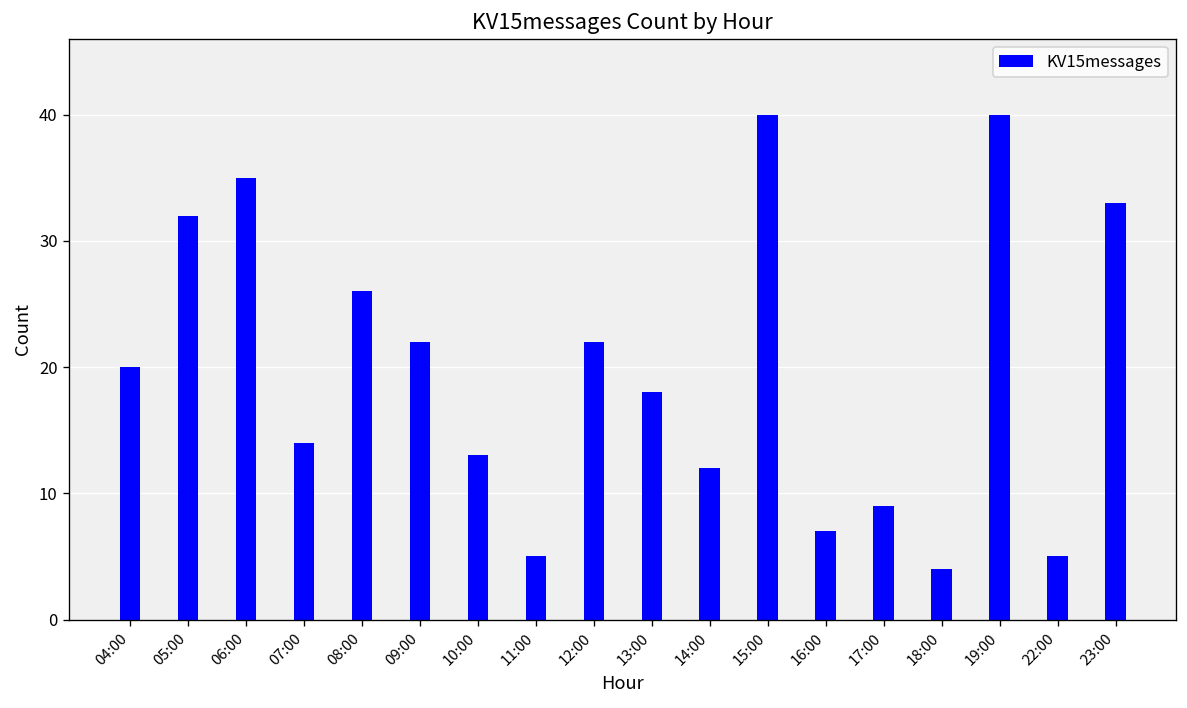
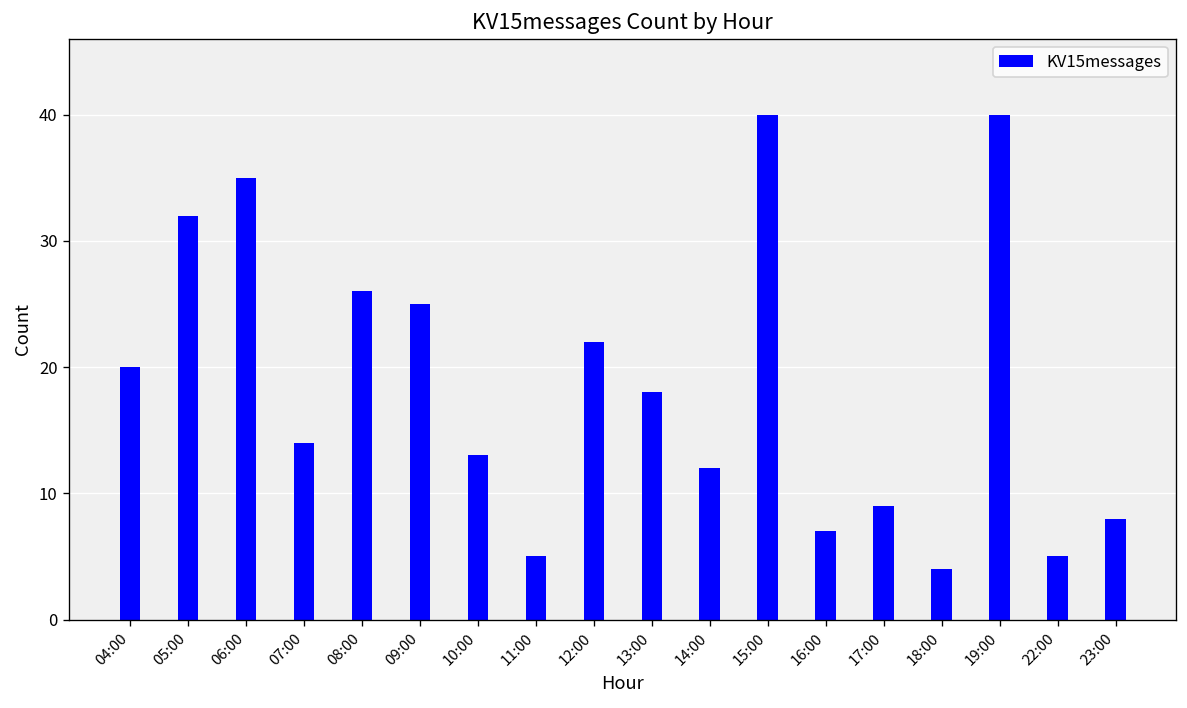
09:00: 22 -> 25
23:00: 33 -> 8
